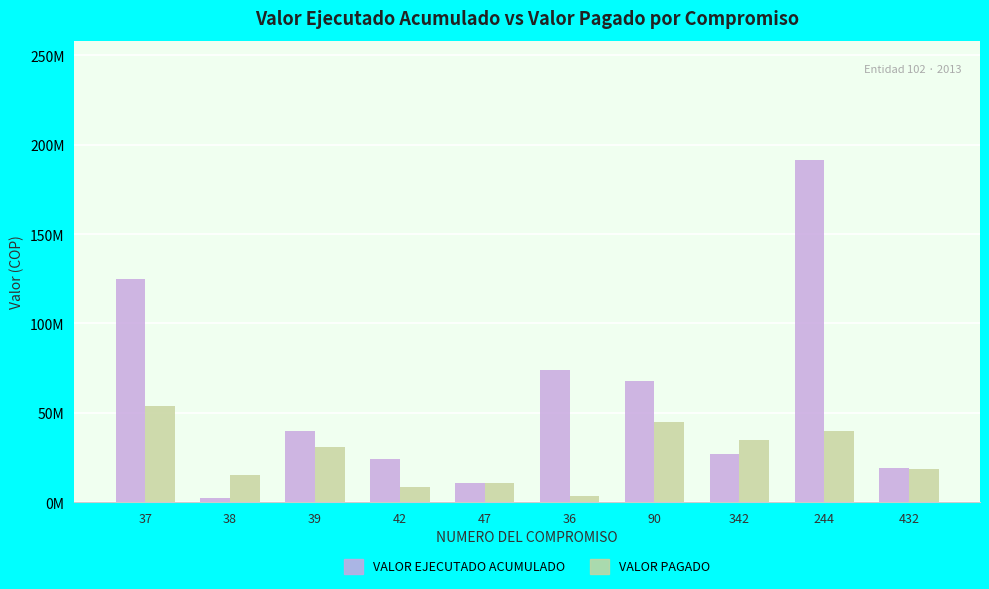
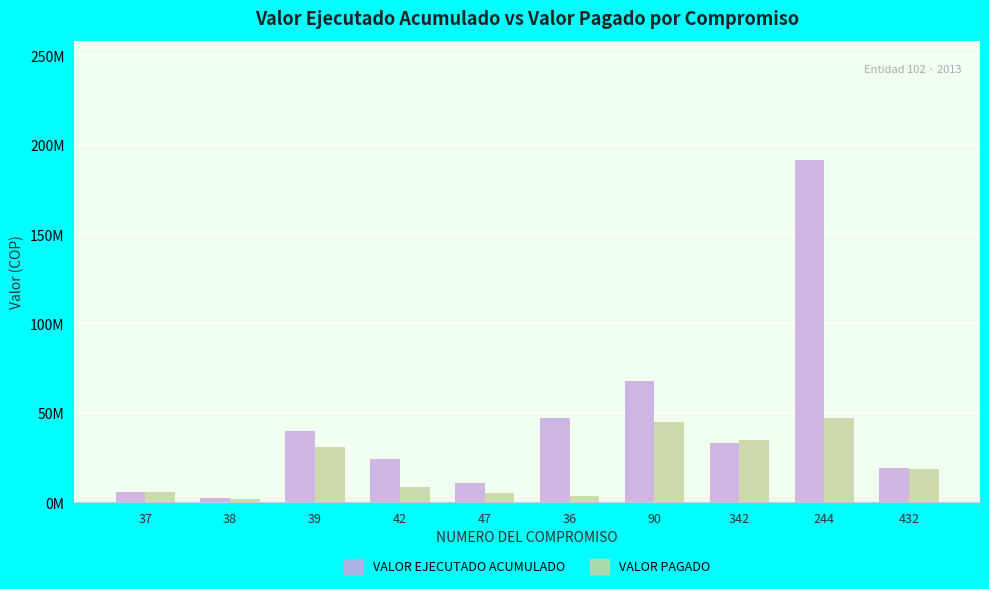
VALOR EJECUTADO ACUMULADO, 37: 125000000 -> 6000000
VALOR PAGADO, 37: 54000000 -> 6000000
VALOR PAGADO, 38: 15000000 -> 2000000
VALOR PAGADO, 47: 11000000 -> 5000000
VALOR EJECUTADO ACUMULADO, 36: 74000000 -> 47000000
VALOR EJECUTADO ACUMULADO, 342: 27000000 -> 33000000
VALOR PAGADO, 244: 40000000 -> 47000000
